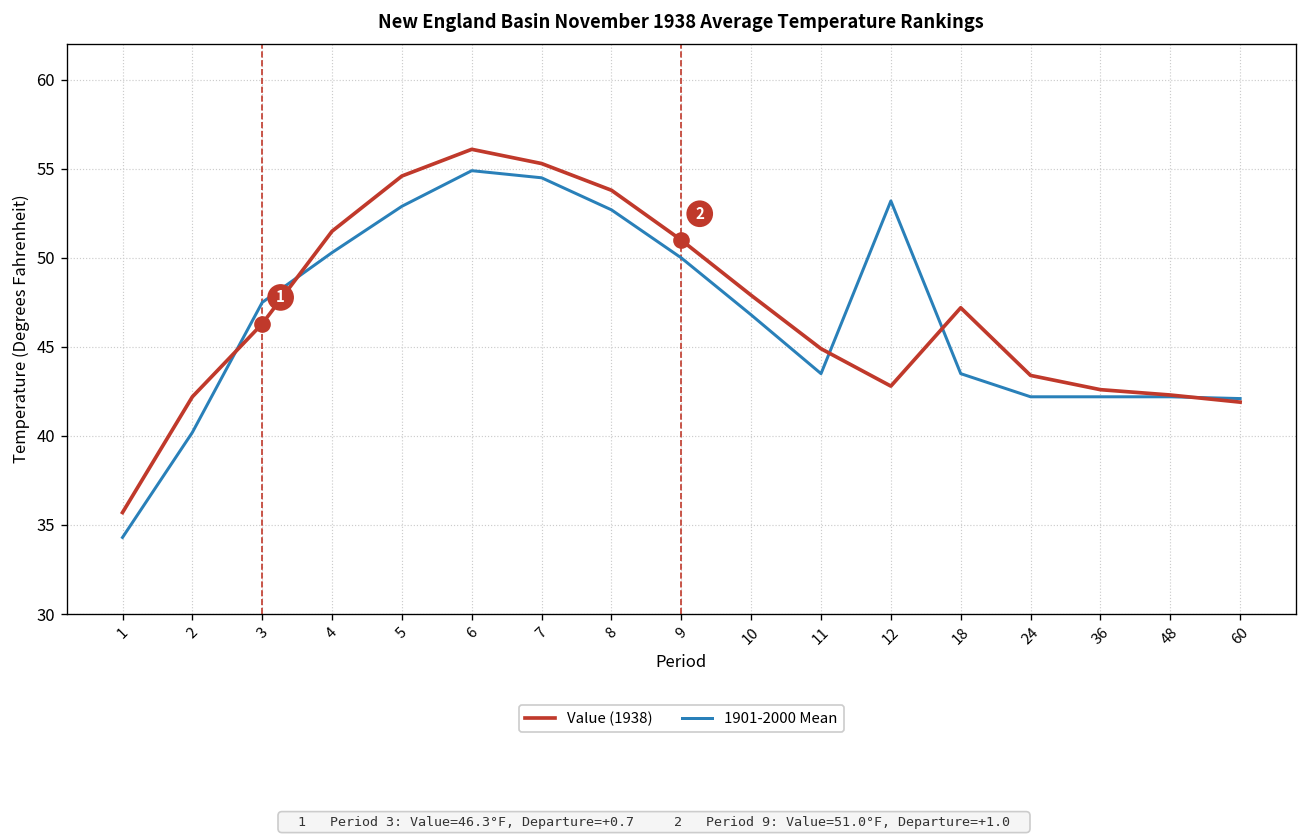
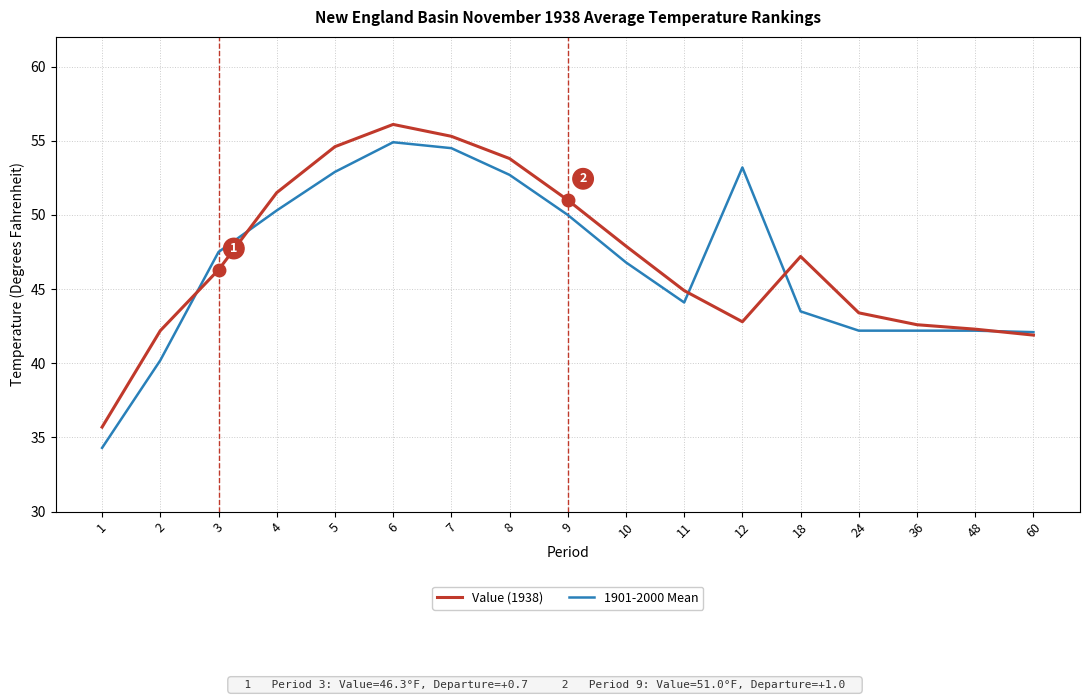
1901-2000 Mean, 11: 43.5 -> 44.1
